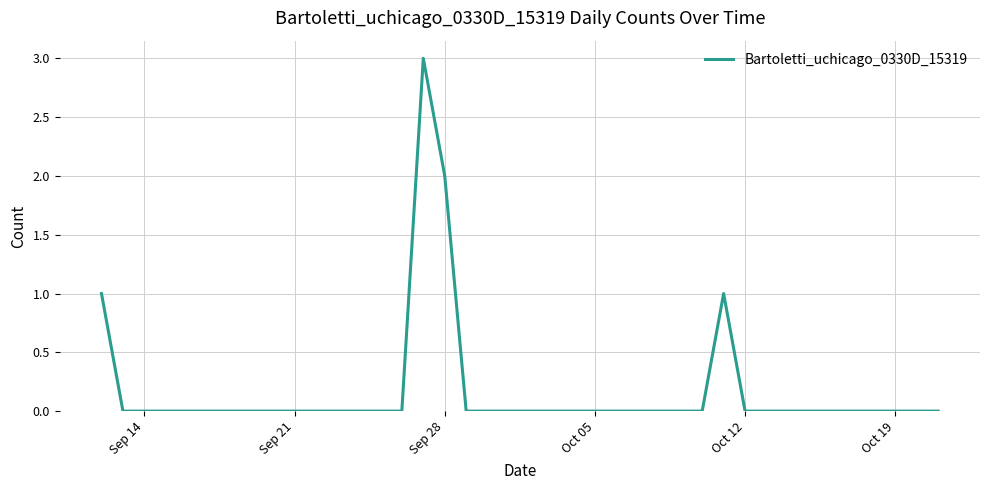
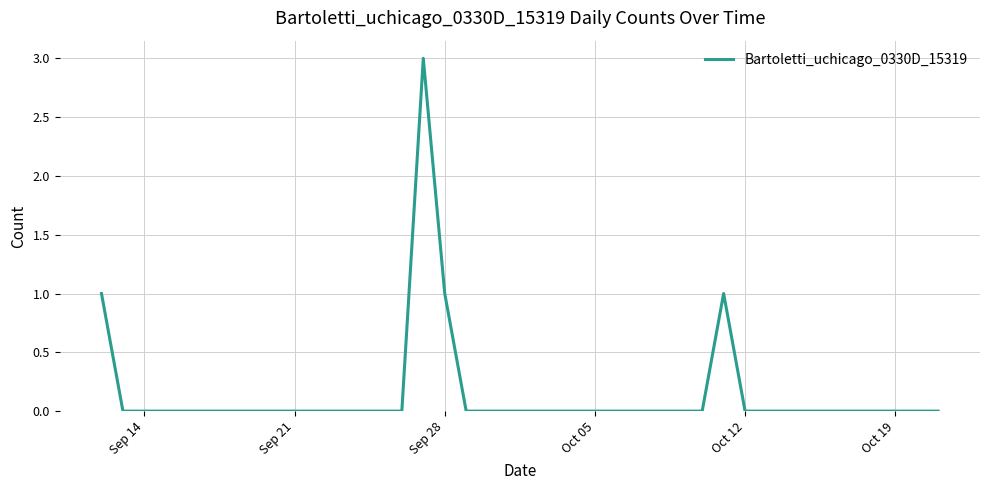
Sep 28: 2 -> 1
